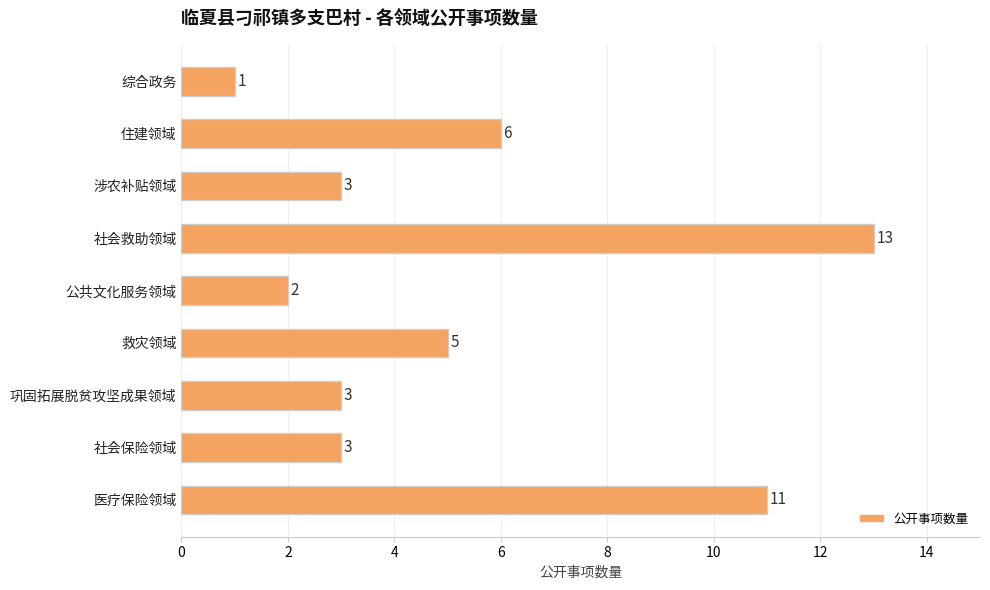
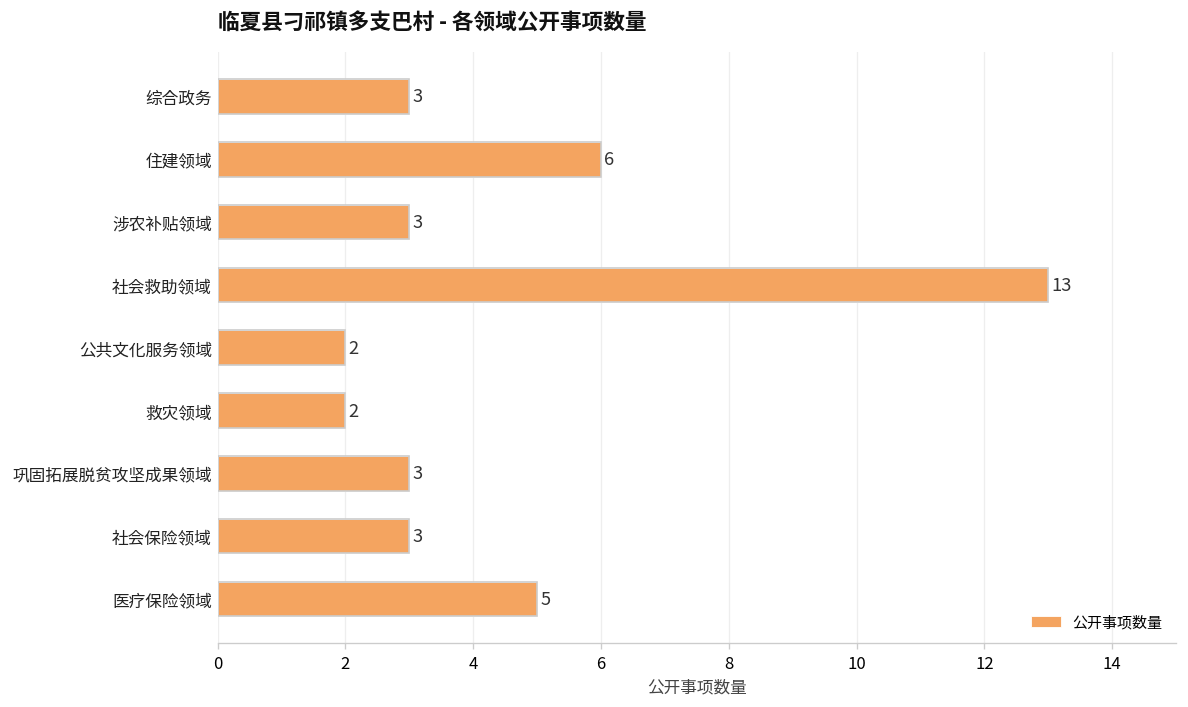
综合政务: 1 -> 3
救灾领域: 5 -> 2
医疗保险领域: 11 -> 5
